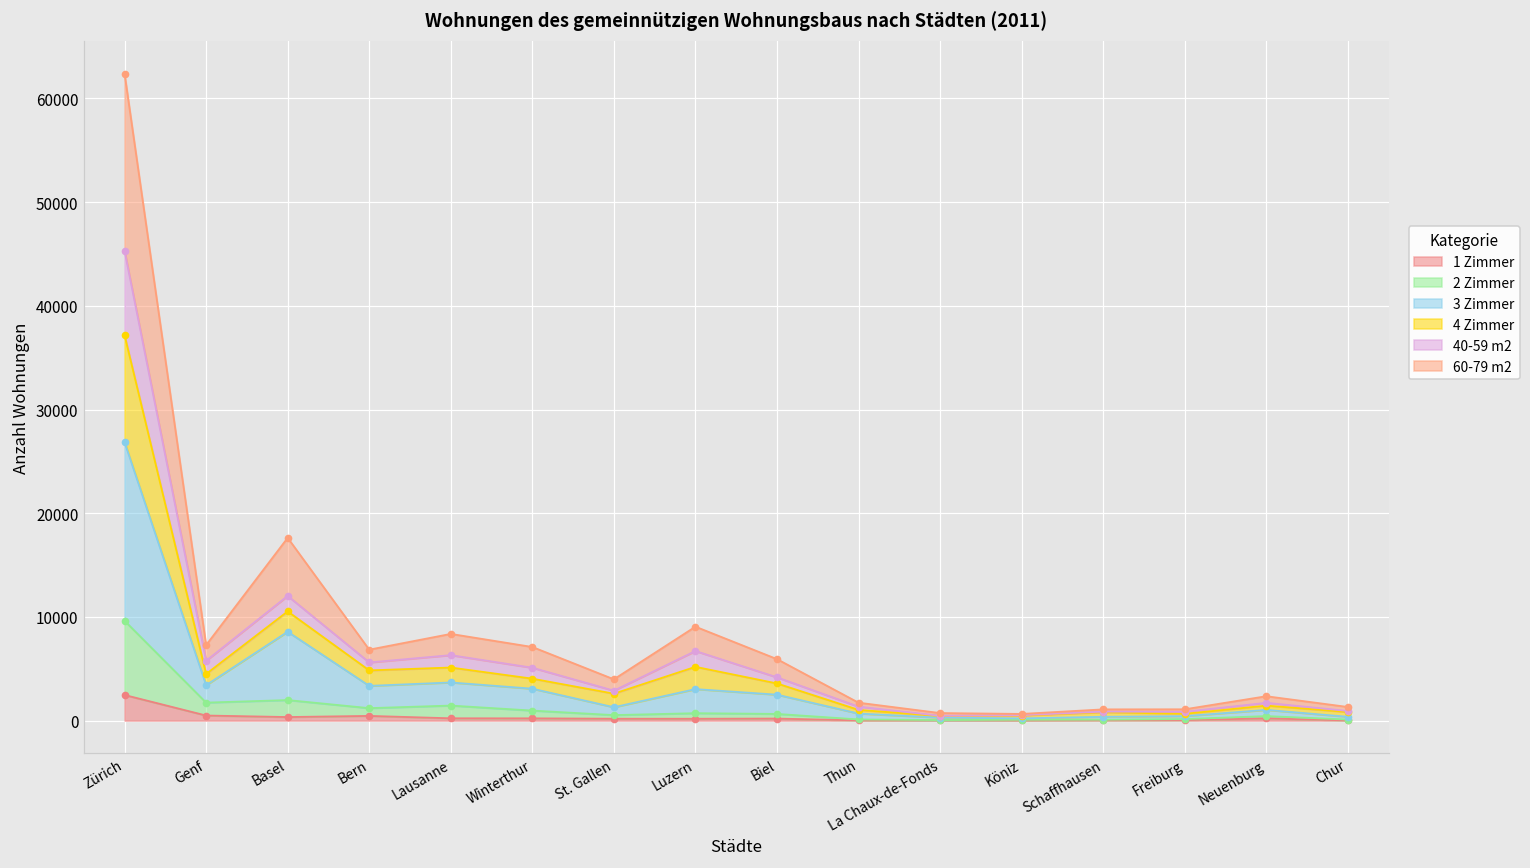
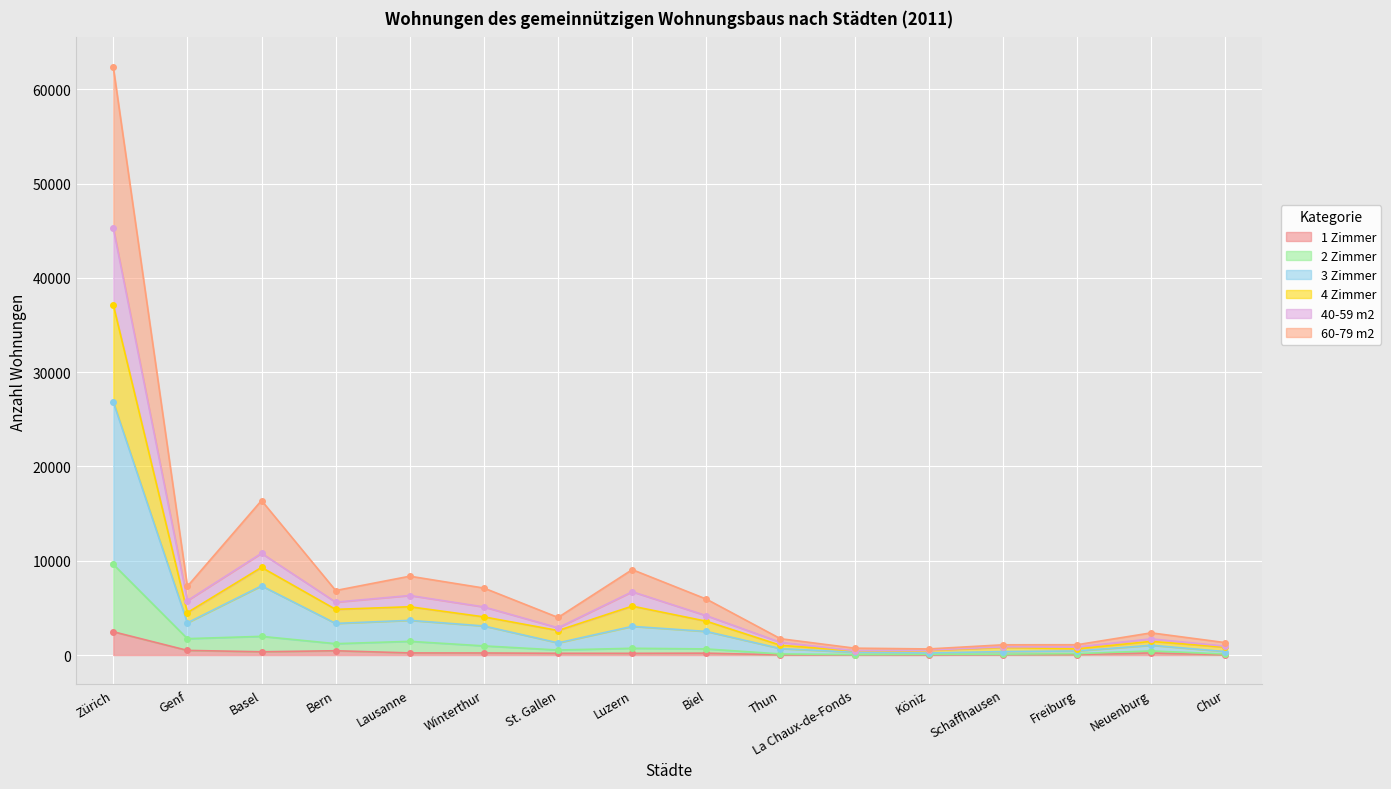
3 Zimmer, Basel: 7000 -> 5000
